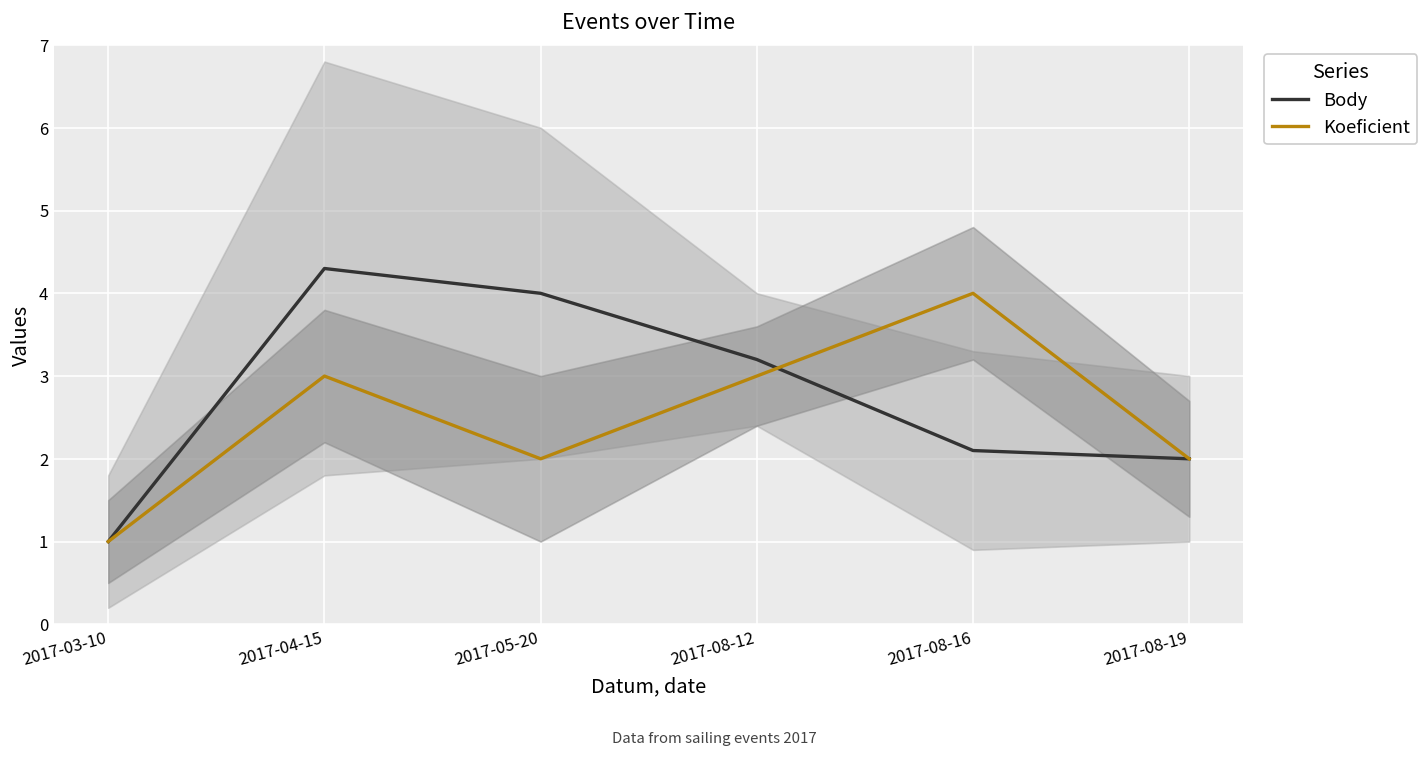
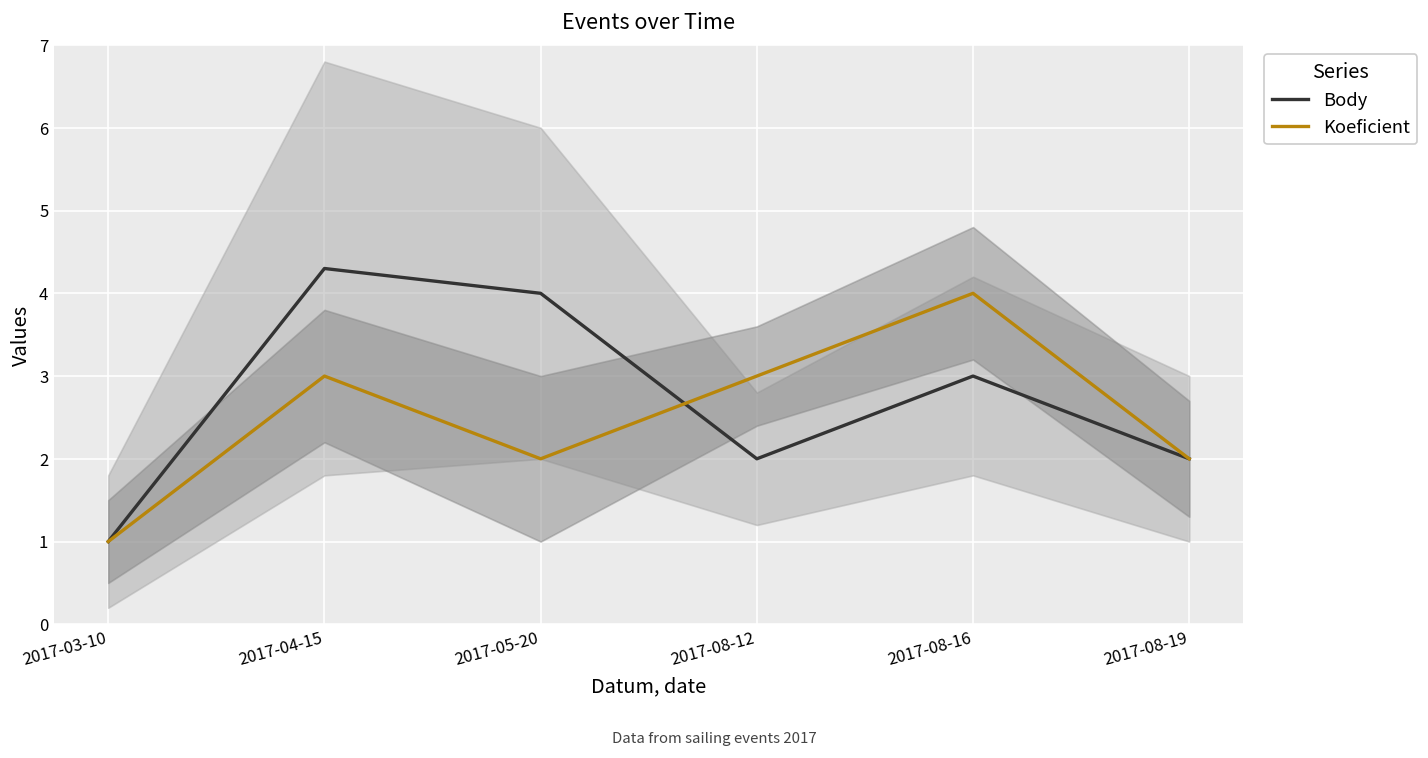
Body, 2017-08-12: 3.2 -> 2.0
Body, 2017-08-16: 2.1 -> 3.0
